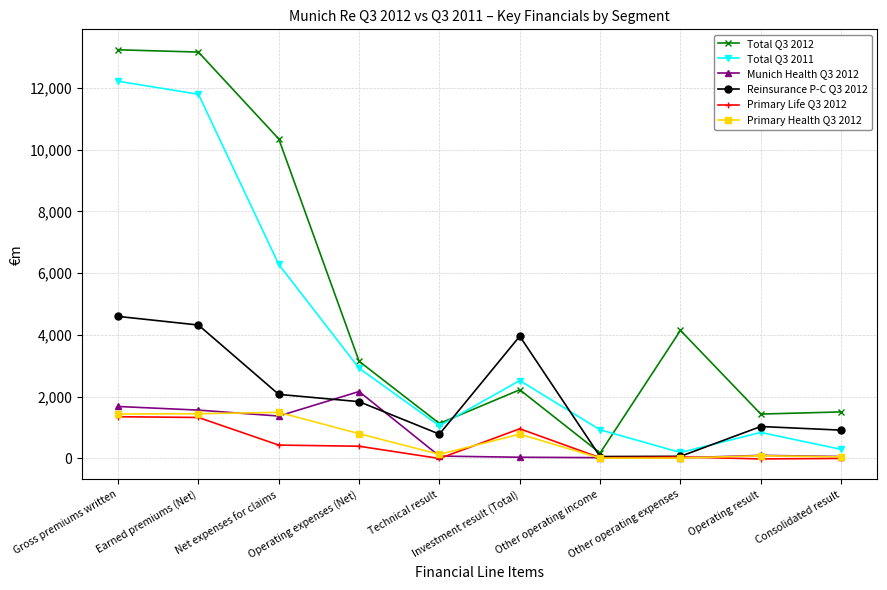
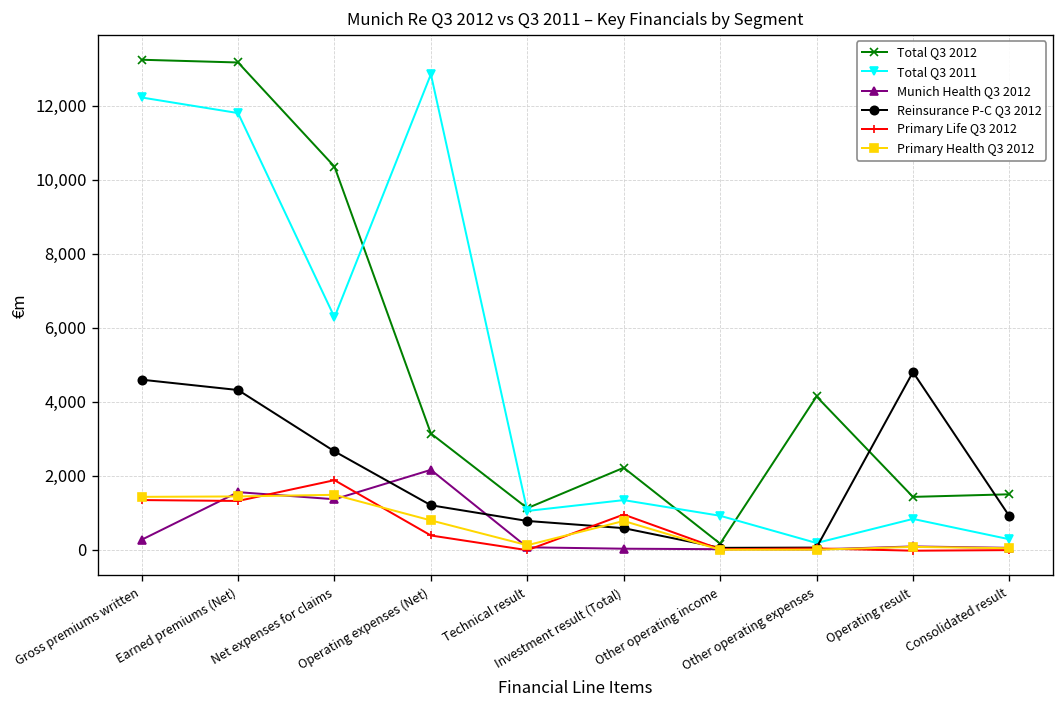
Munich Health Q3 2012, Gross premiums written: 1,700 -> 300
Reinsurance P-C Q3 2012, Net expenses for claims: 2,100 -> 2,700
Primary Life Q3 2012, Net expenses for claims: 400 -> 1,900
Total Q3 2011, Operating expenses (Net): 2,900 -> 12,800
Reinsurance P-C Q3 2012, Operating expenses (Net): 1,800 -> 1,200
Total Q3 2011, Investment result (Total): 2,500 -> 1,300
Reinsurance P-C Q3 2012, Investment result (Total): 4,000 -> 600
Reinsurance P-C Q3 2012, Operating result: 1,000 -> 4,800
